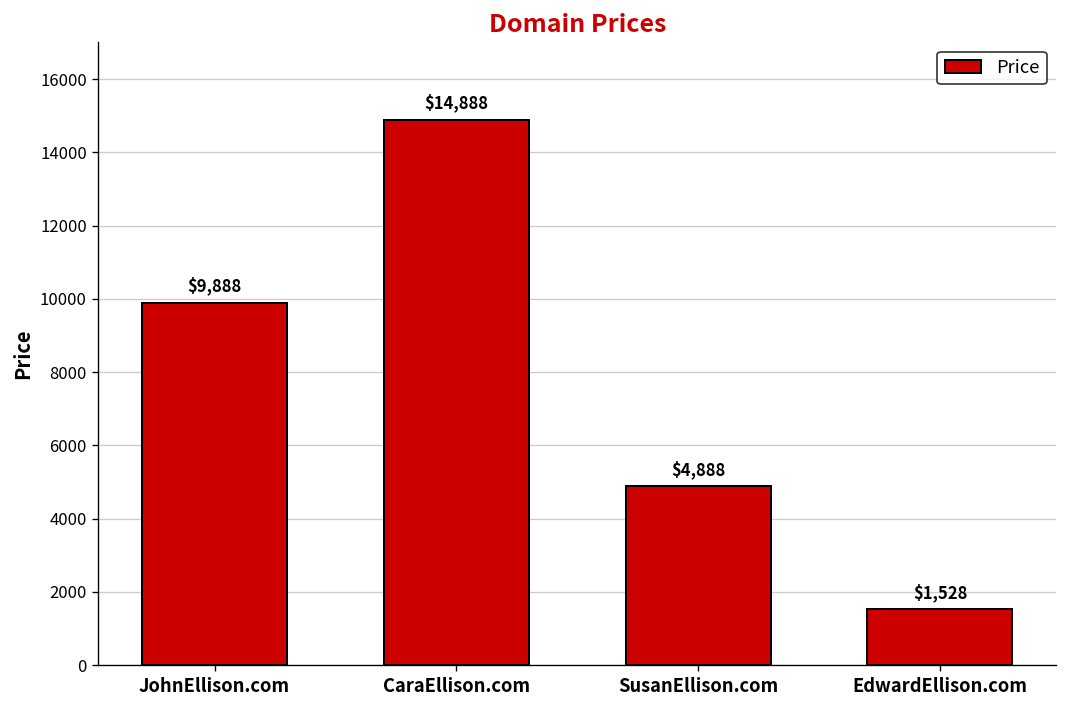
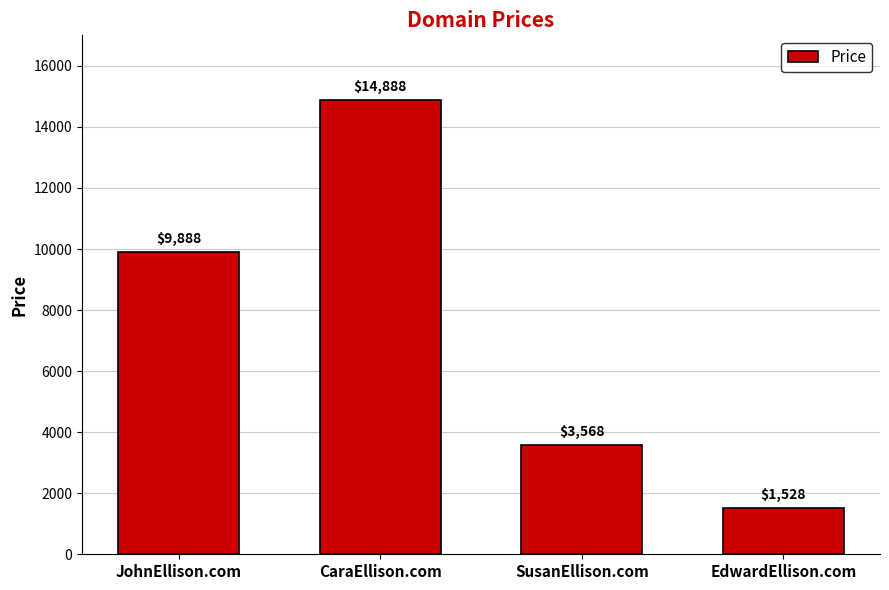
SusanEllison.com: $4,888 -> $3,568
